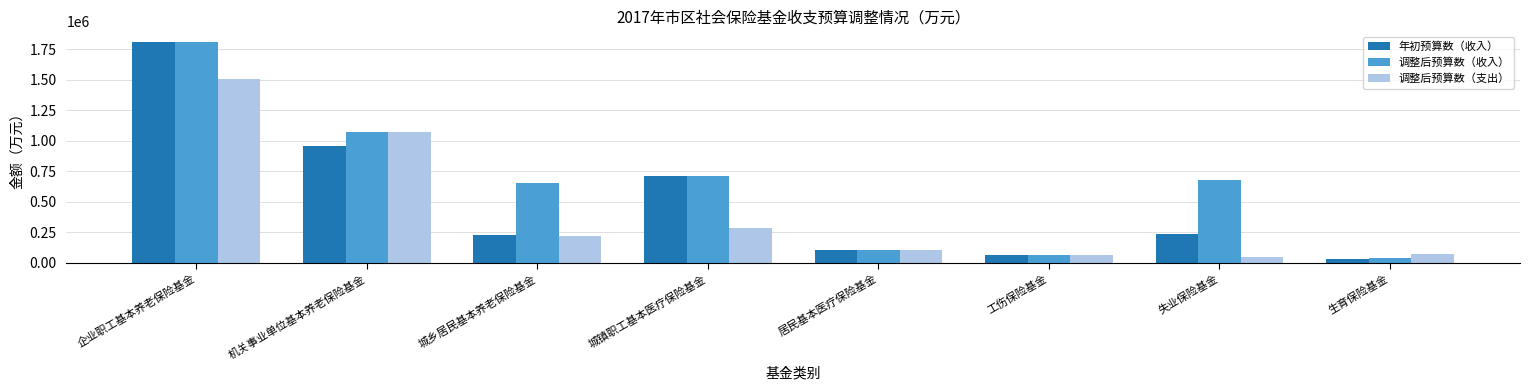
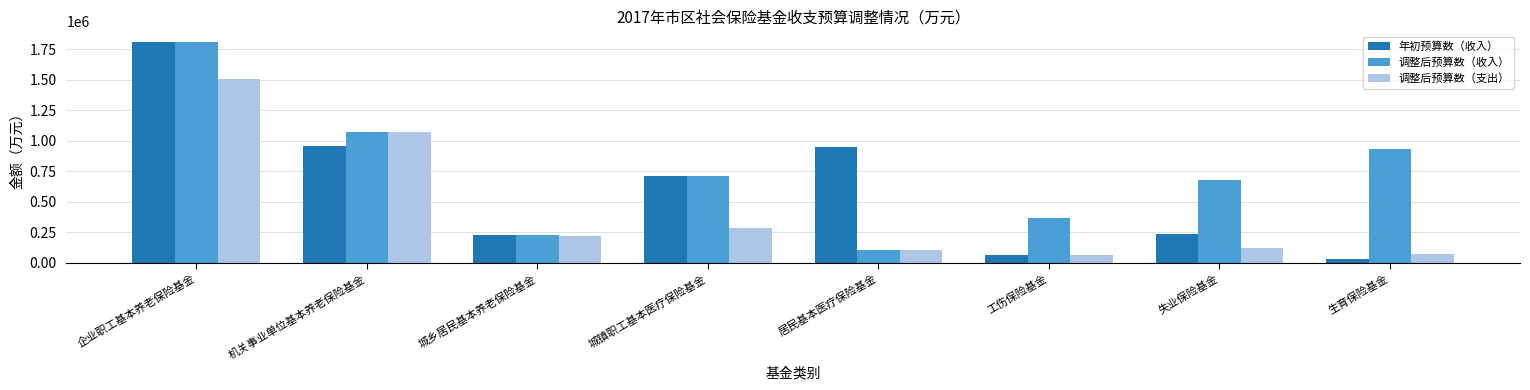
调整后预算数（收入）, 城乡居民基本养老保险基金: 660000 -> 230000
年初预算数（收入）, 居民基本医疗保险基金: 110000 -> 950000
调整后预算数（收入）, 工伤保险基金: 70000 -> 370000
调整后预算数（支出）, 失业保险基金: 50000 -> 120000
调整后预算数（收入）, 生育保险基金: 40000 -> 930000
